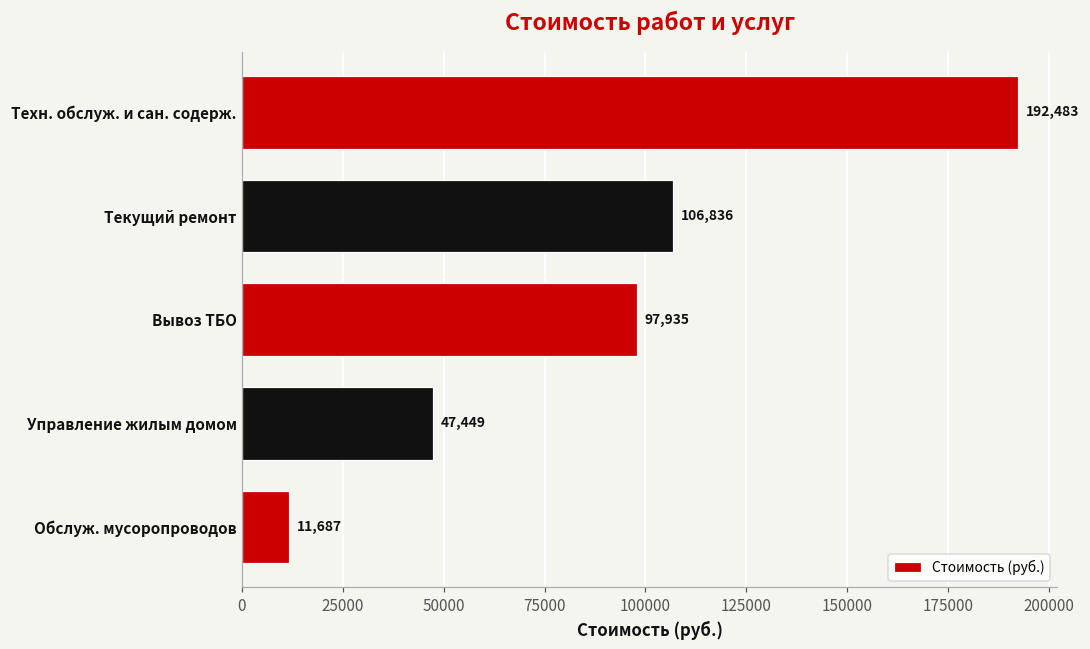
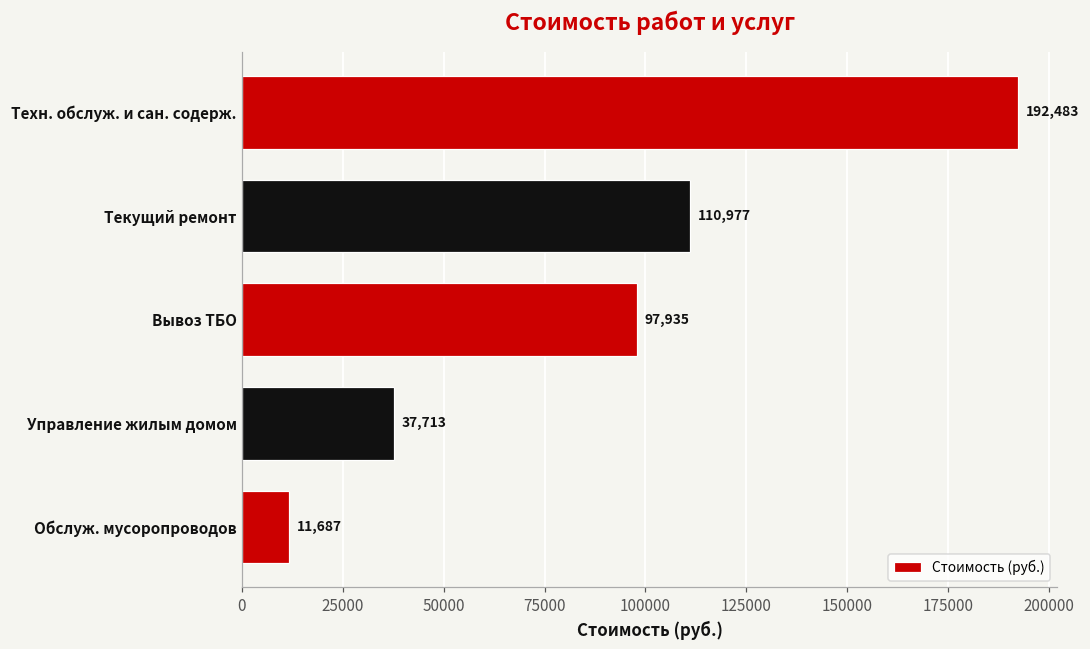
Текущий ремонт: 106,836 -> 110,977
Управление жилым домом: 47,449 -> 37,713
